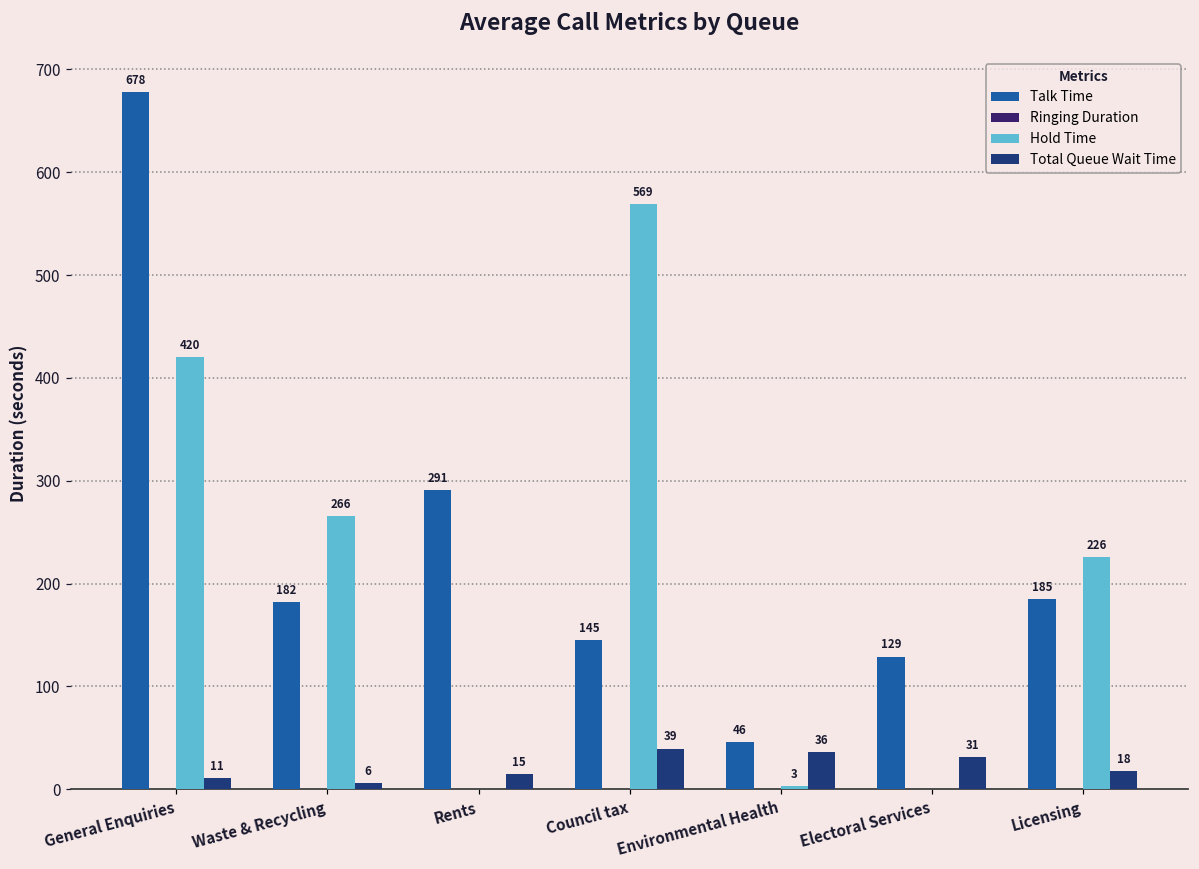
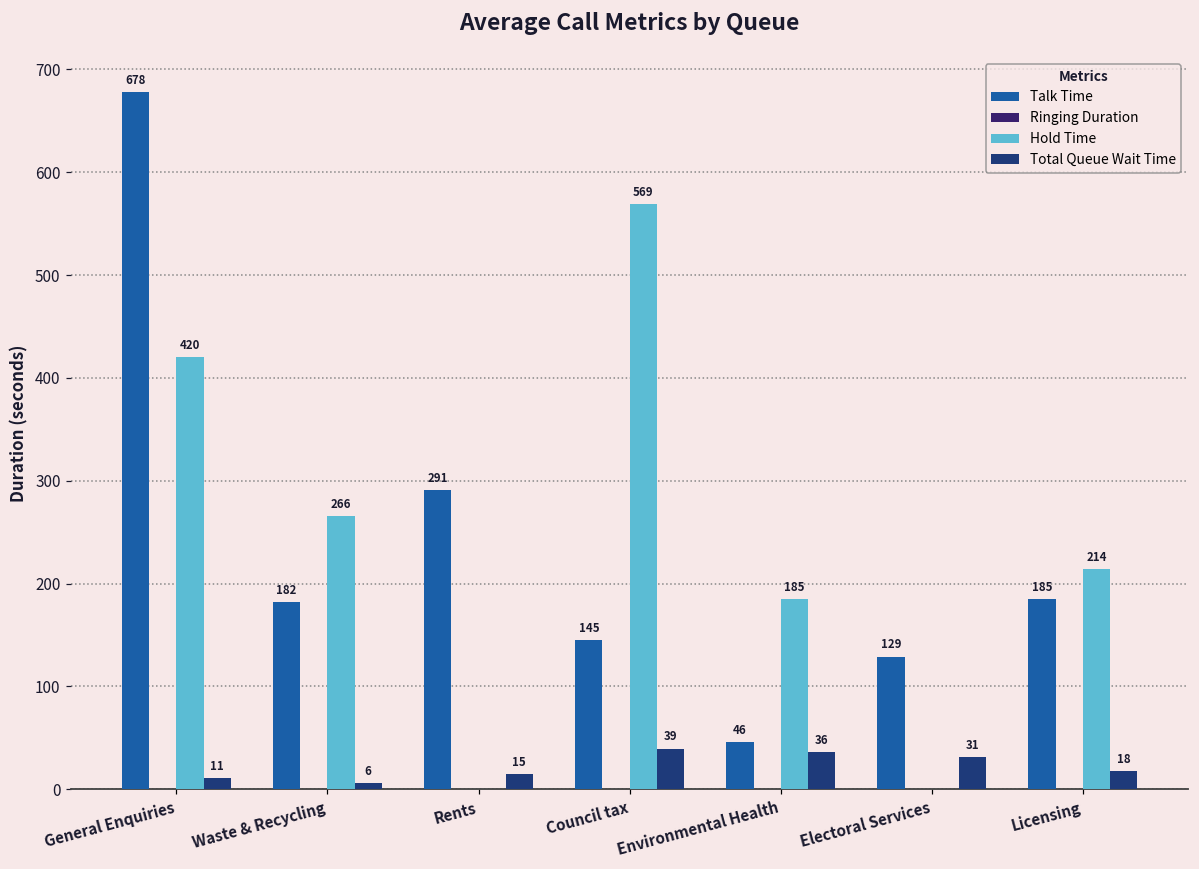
Hold Time, Environmental Health: 3 -> 185
Hold Time, Licensing: 226 -> 214
